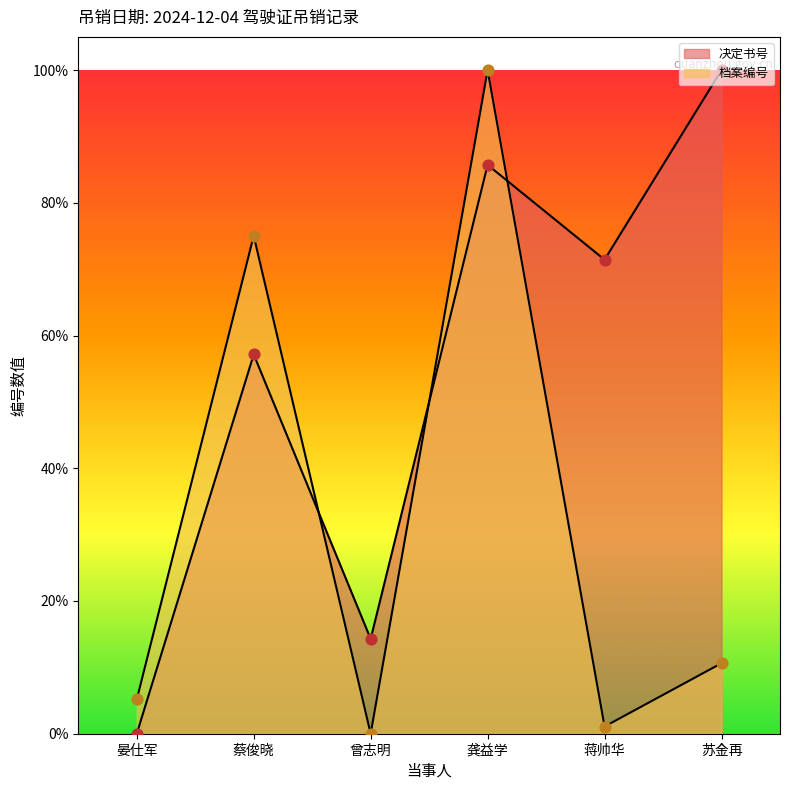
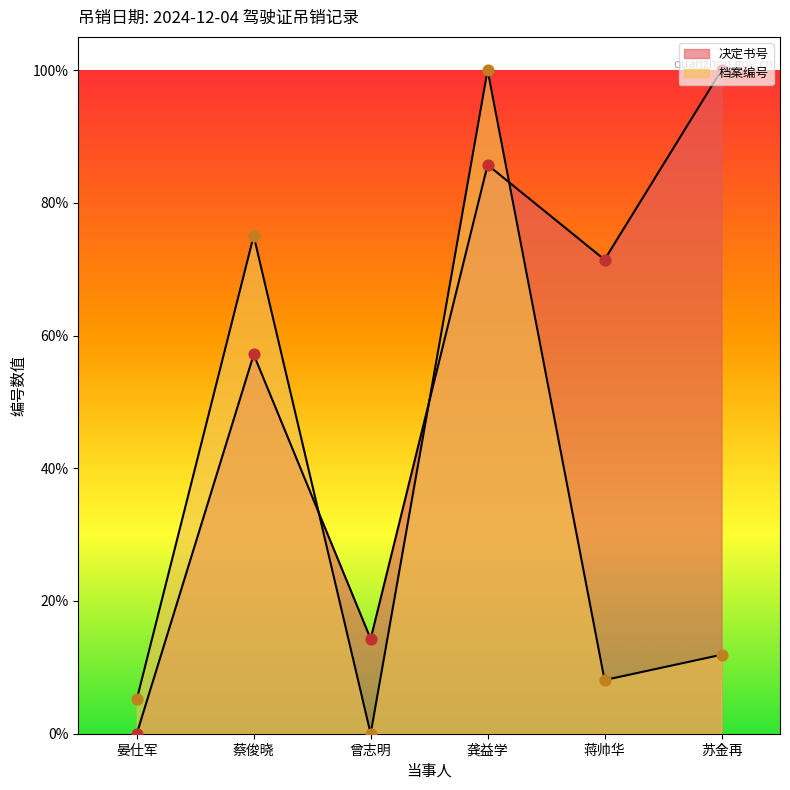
档案编号, 蒋帅华: 1% -> 8%
档案编号, 苏金再: 11% -> 12%
